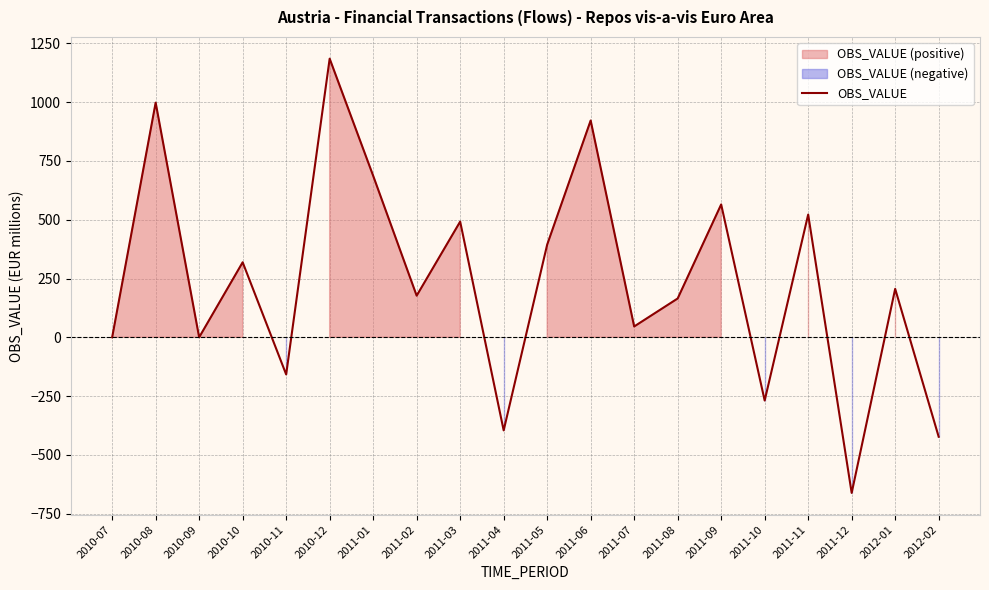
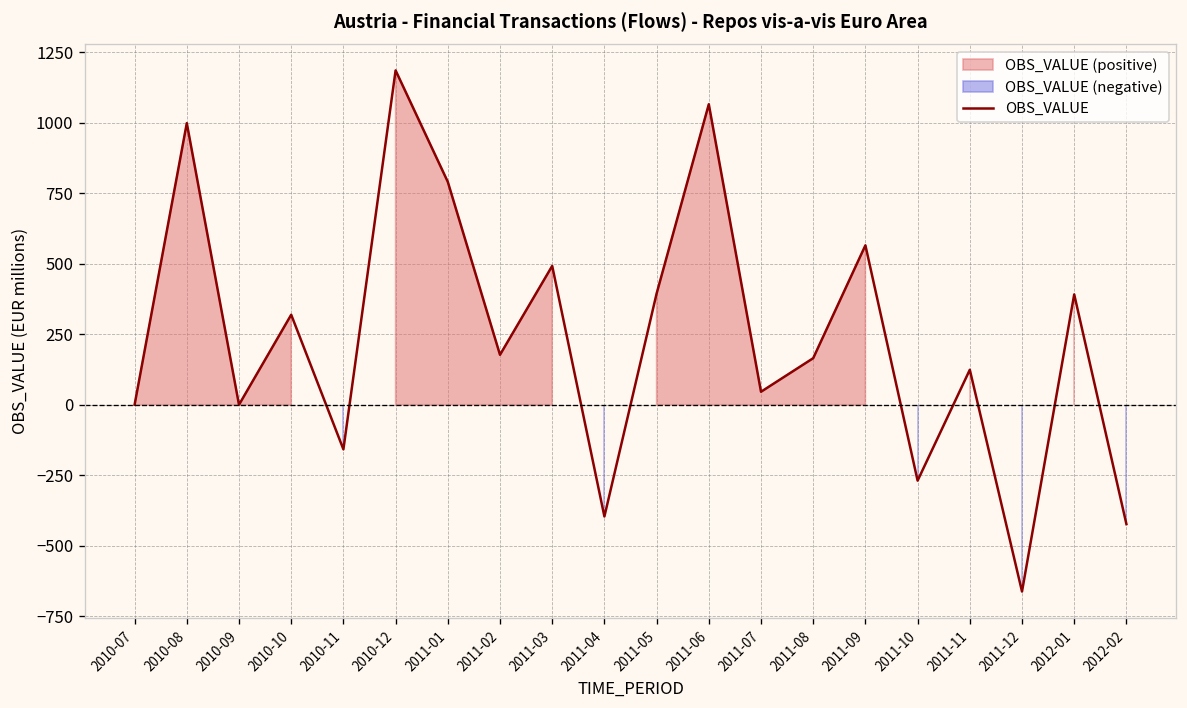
2011-01: 690 -> 790
2011-06: 920 -> 1070
2011-11: 520 -> 120
2012-01: 210 -> 390
